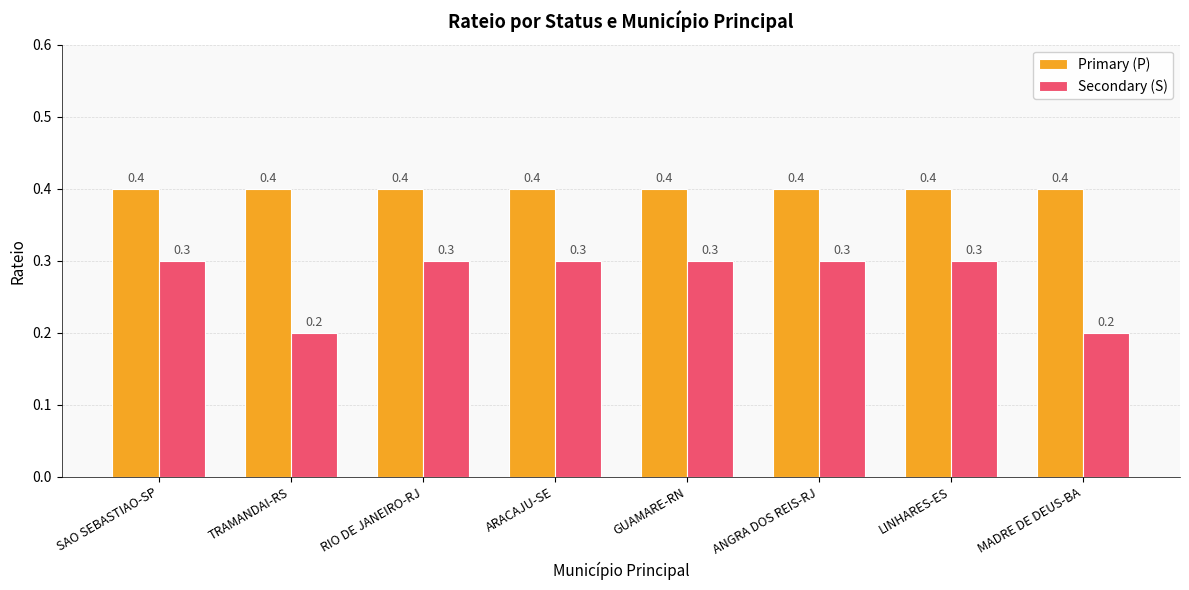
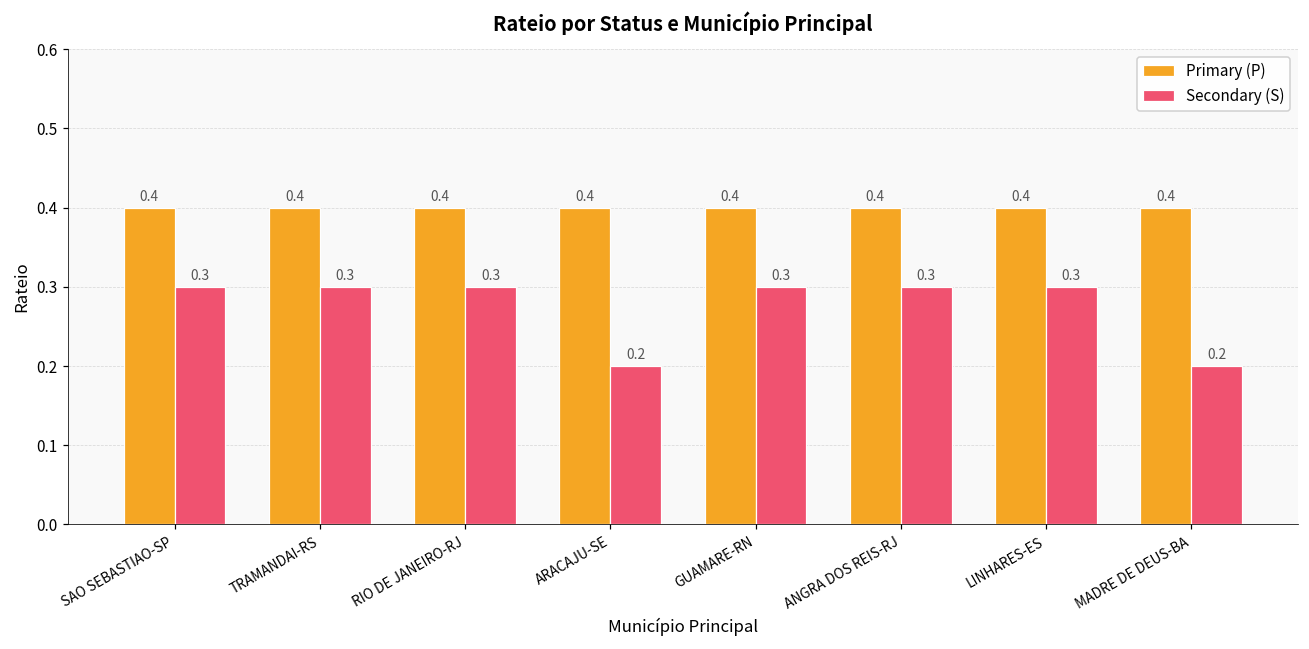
Secondary (S), TRAMANDAI-RS: 0.2 -> 0.3
Secondary (S), ARACAJU-SE: 0.3 -> 0.2
